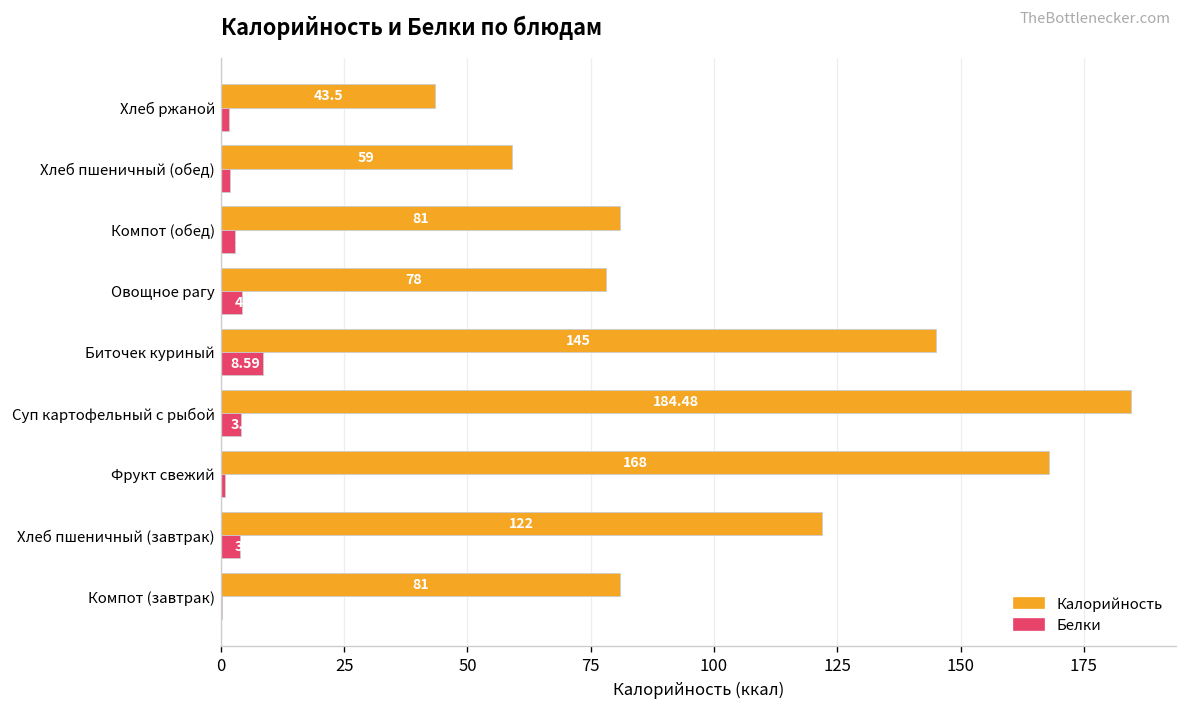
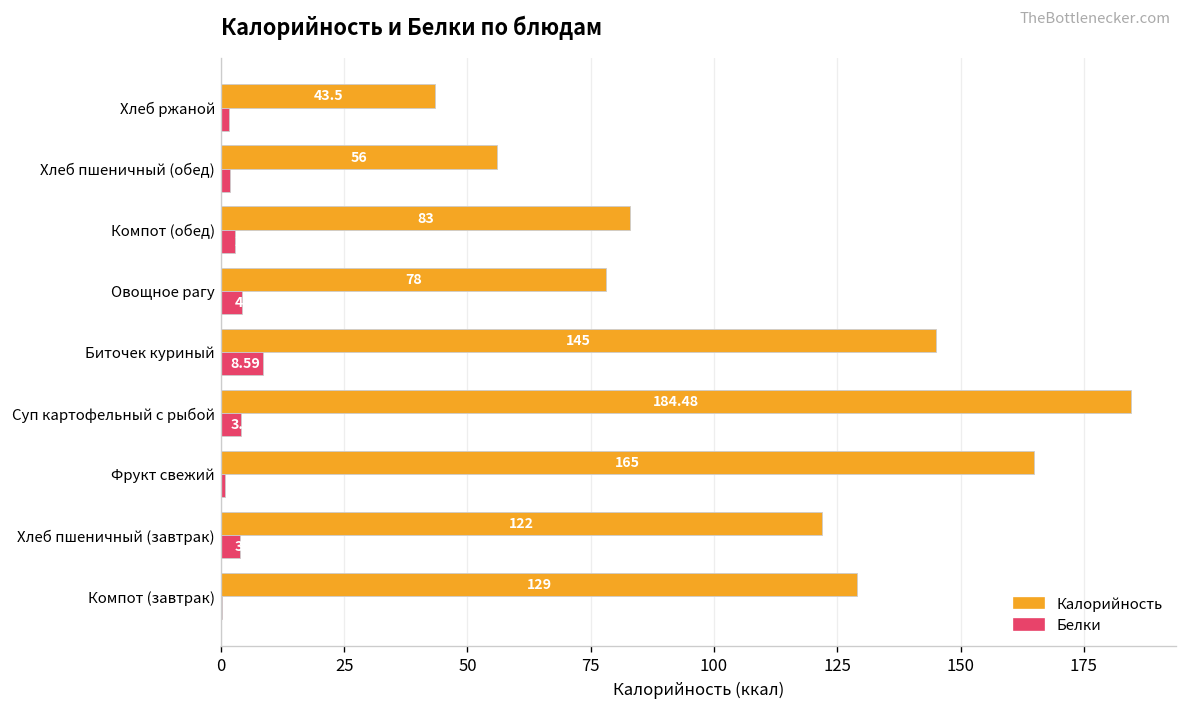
Калорийность, Хлеб пшеничный (обед): 59 -> 56
Калорийность, Компот (обед): 81 -> 83
Калорийность, Фрукт свежий: 168 -> 165
Калорийность, Компот (завтрак): 81 -> 129
